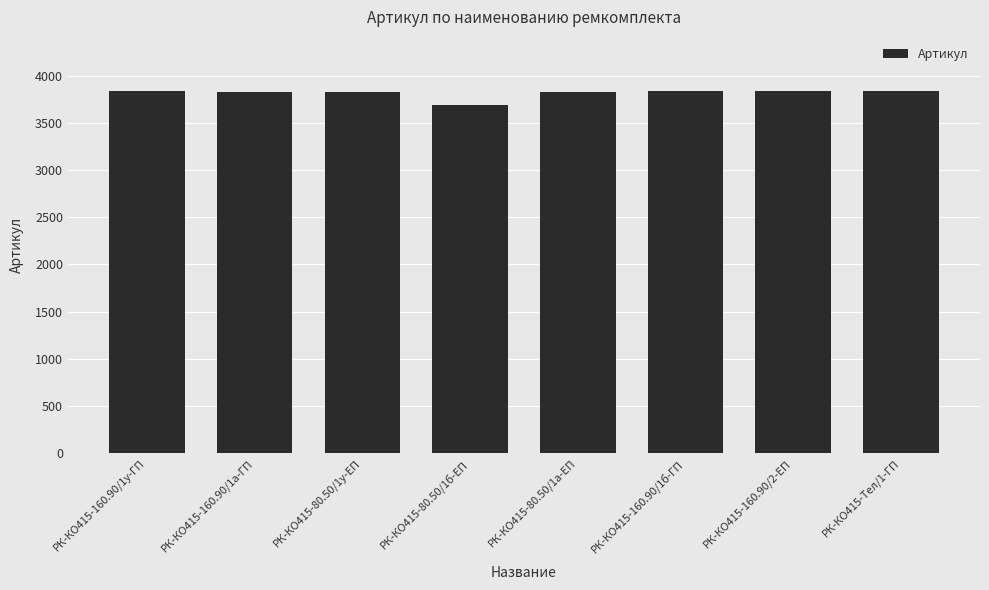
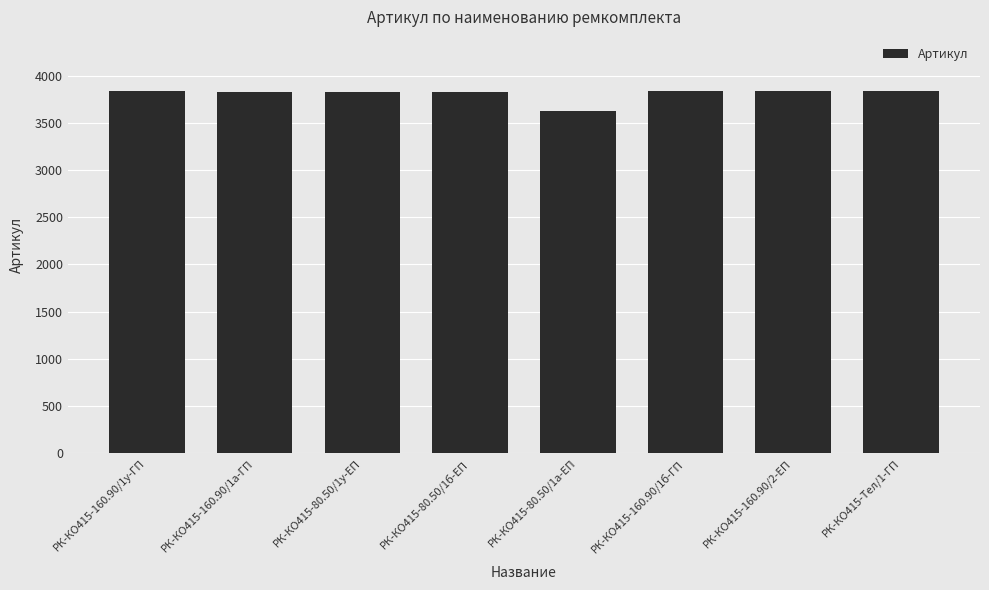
РК-КО415-80.50/1б-ЕП: 3700 -> 3800
РК-КО415-80.50/1а-ЕП: 3800 -> 3600
